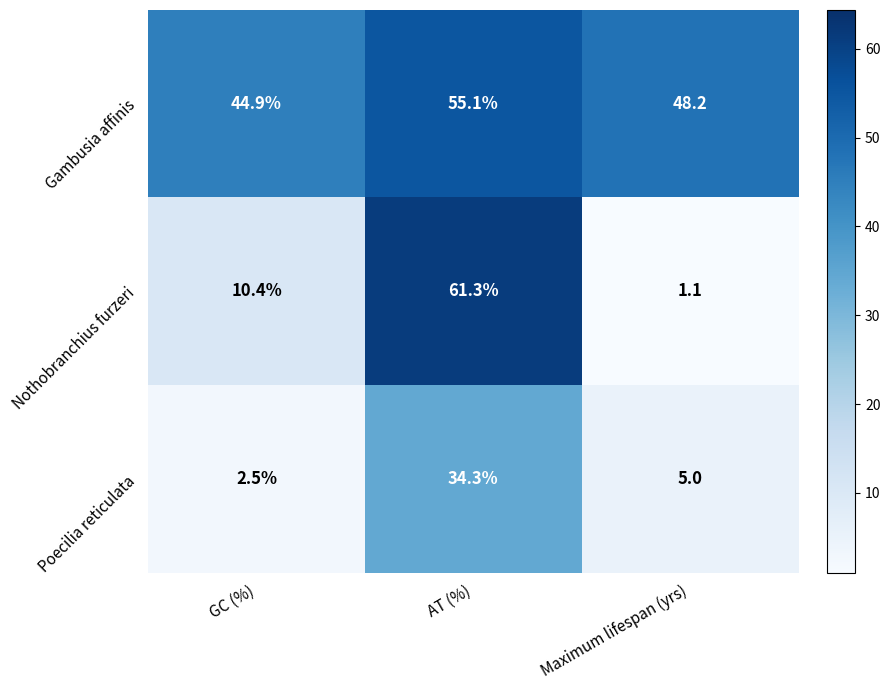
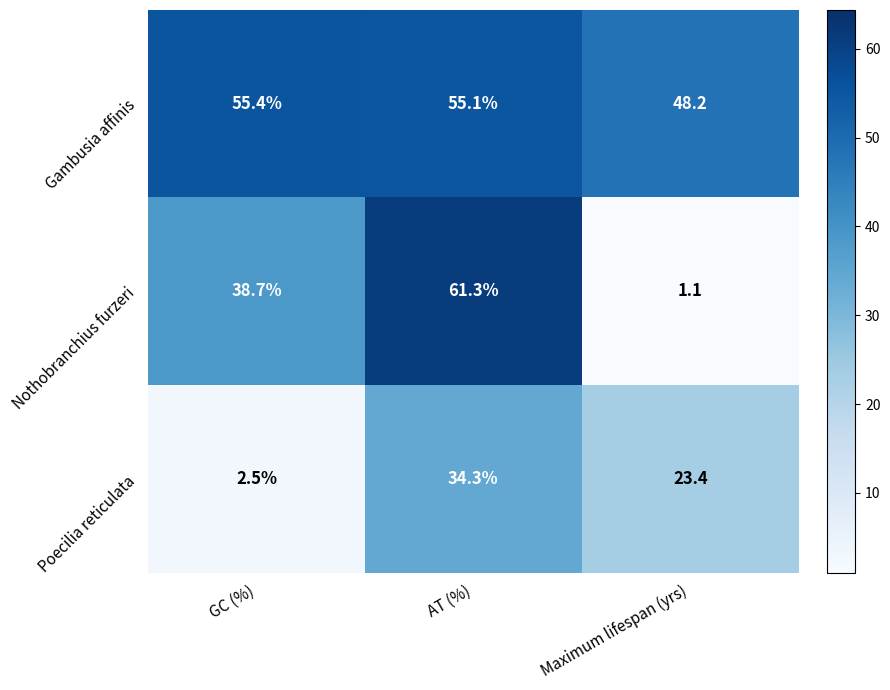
Gambusia affinis, GC (%): 44.9% -> 55.4%
Nothobranchius furzeri, GC (%): 10.4% -> 38.7%
Poecilia reticulata, Maximum lifespan (yrs): 5.0 -> 23.4
